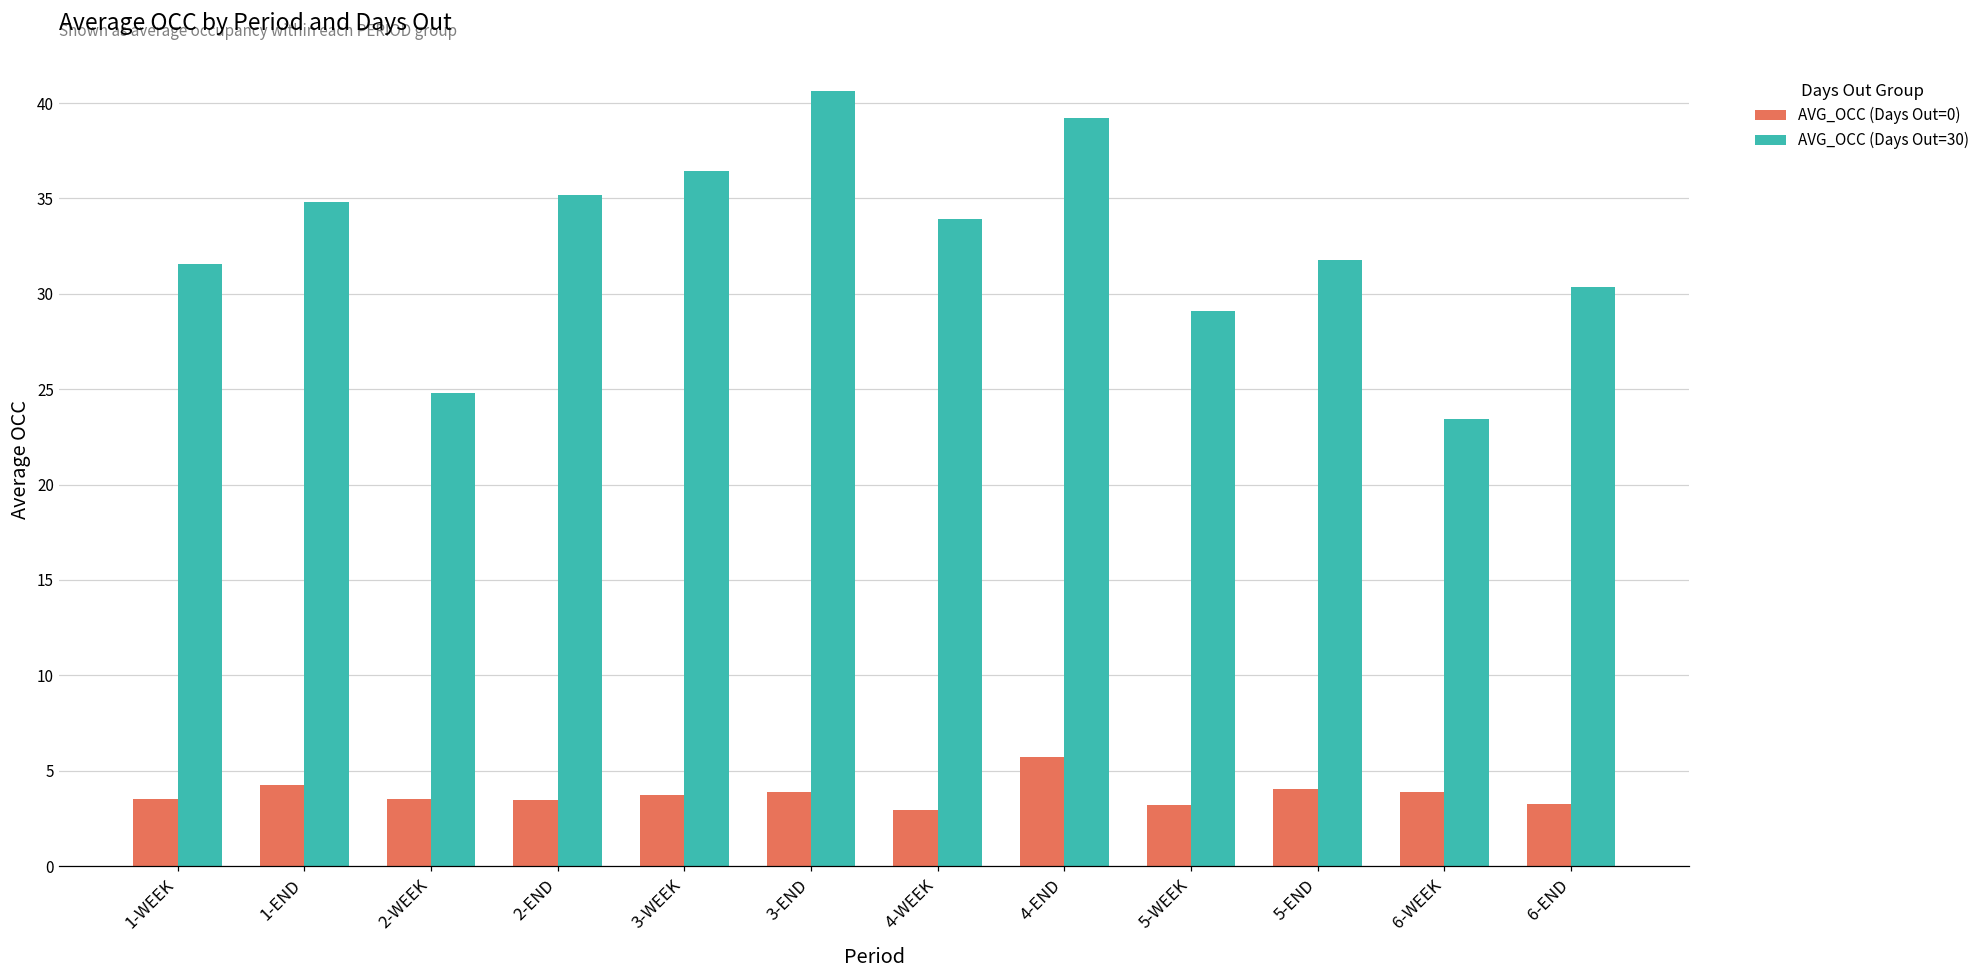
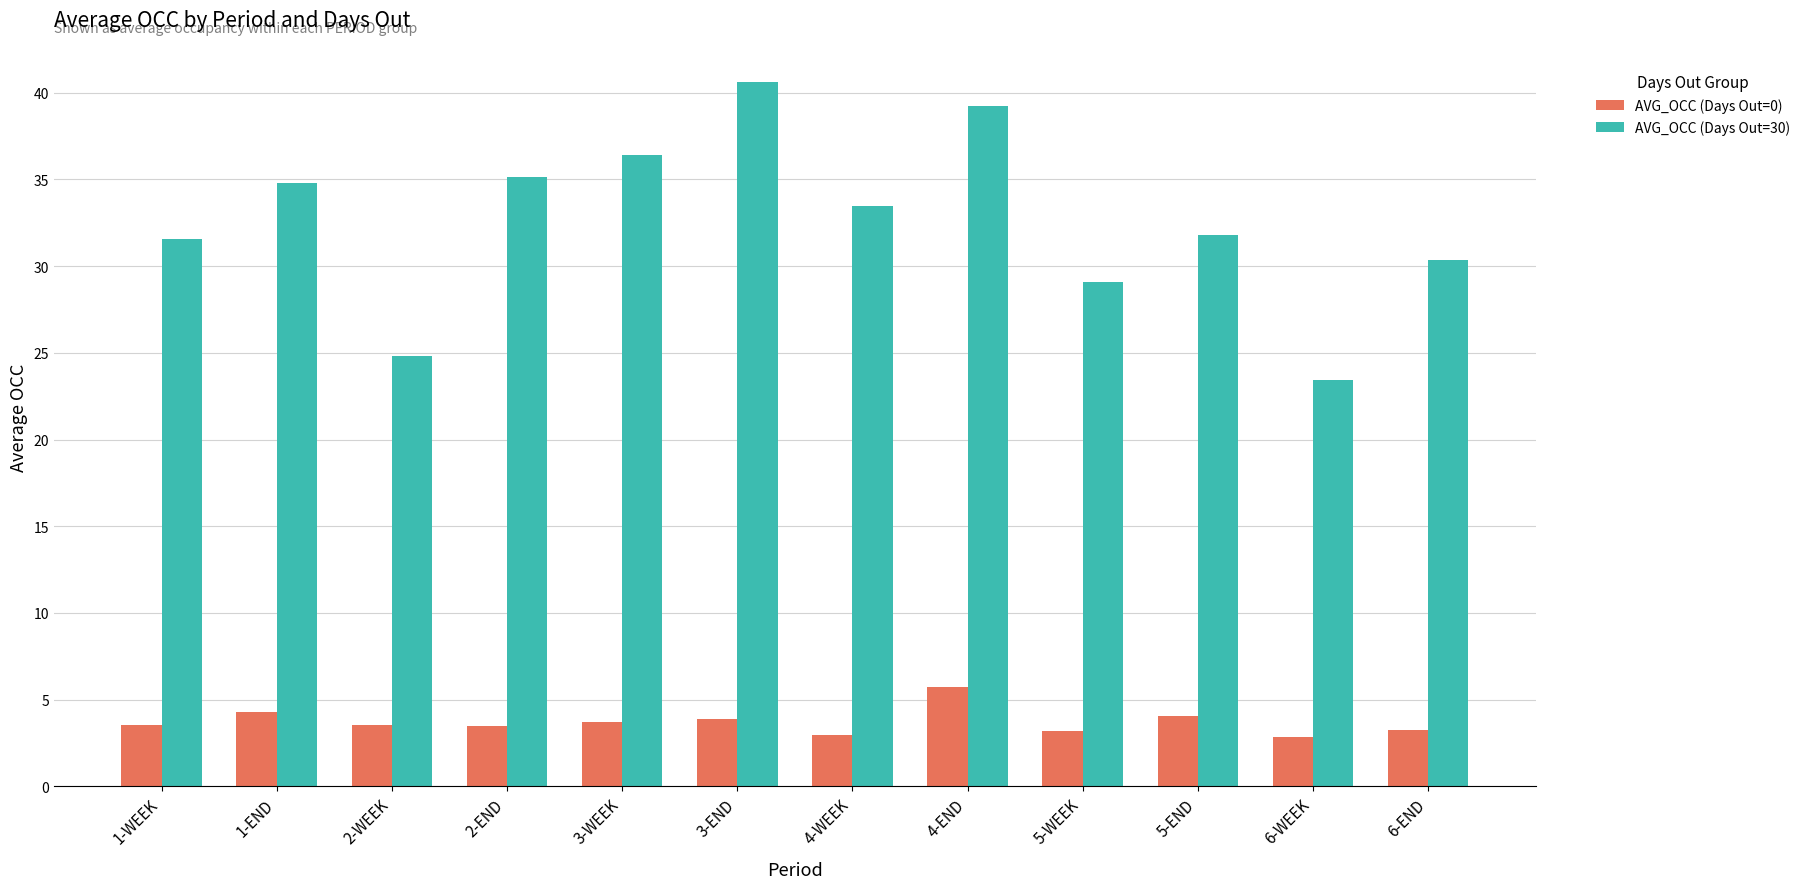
AVG_OCC (Days Out=30), 4-WEEK: 33.9 -> 33.5
AVG_OCC (Days Out=0), 6-WEEK: 3.9 -> 2.9
